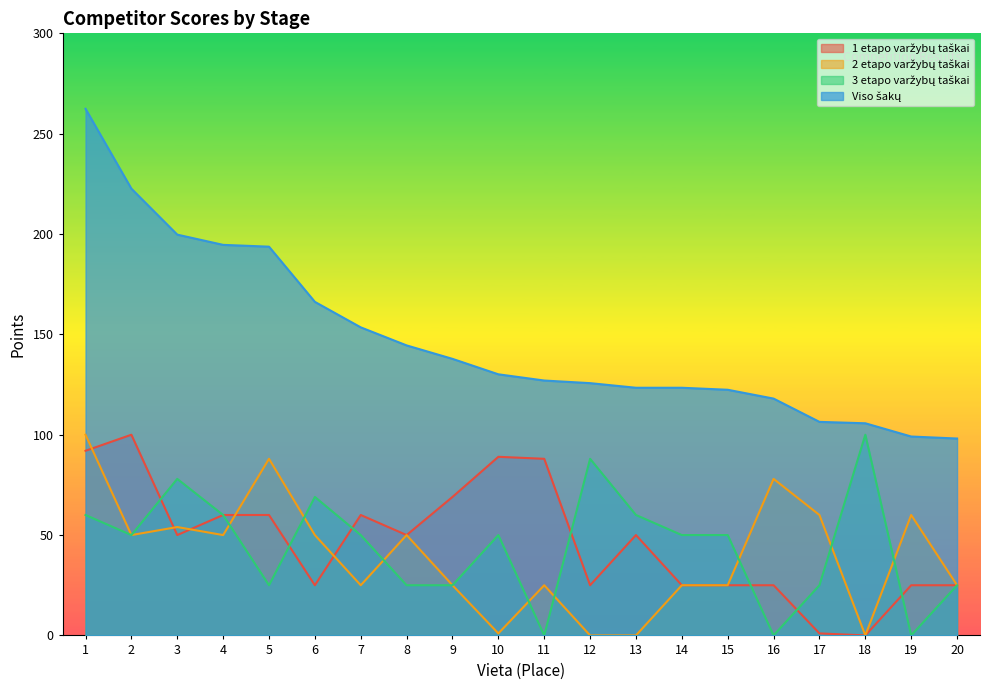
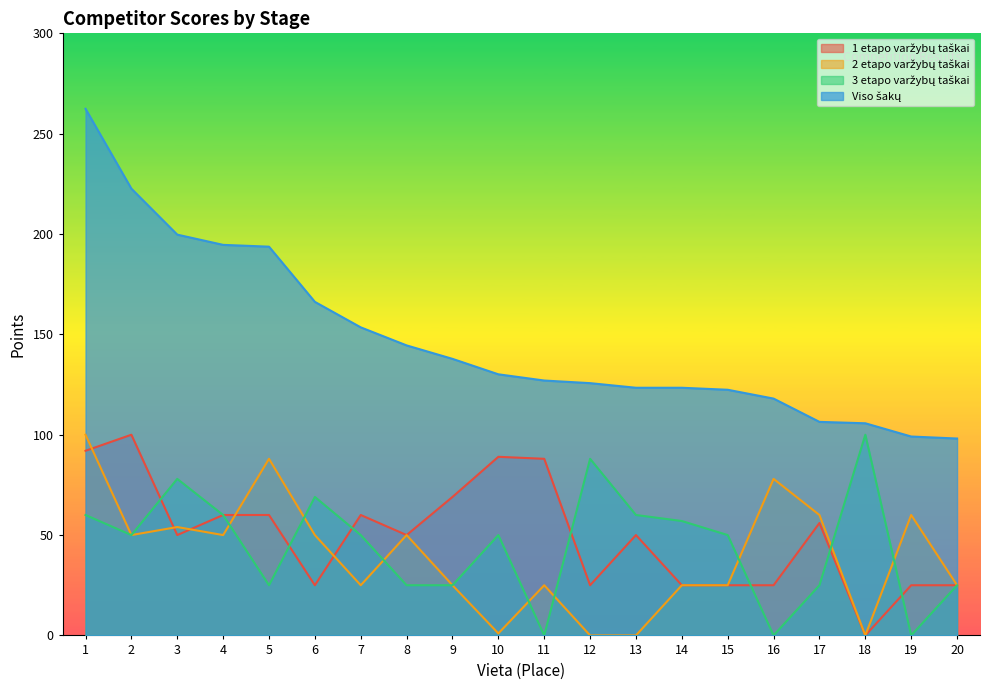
3 etapo varžybų taškai, 14: 50 -> 57
1 etapo varžybų taškai, 17: 1 -> 56
